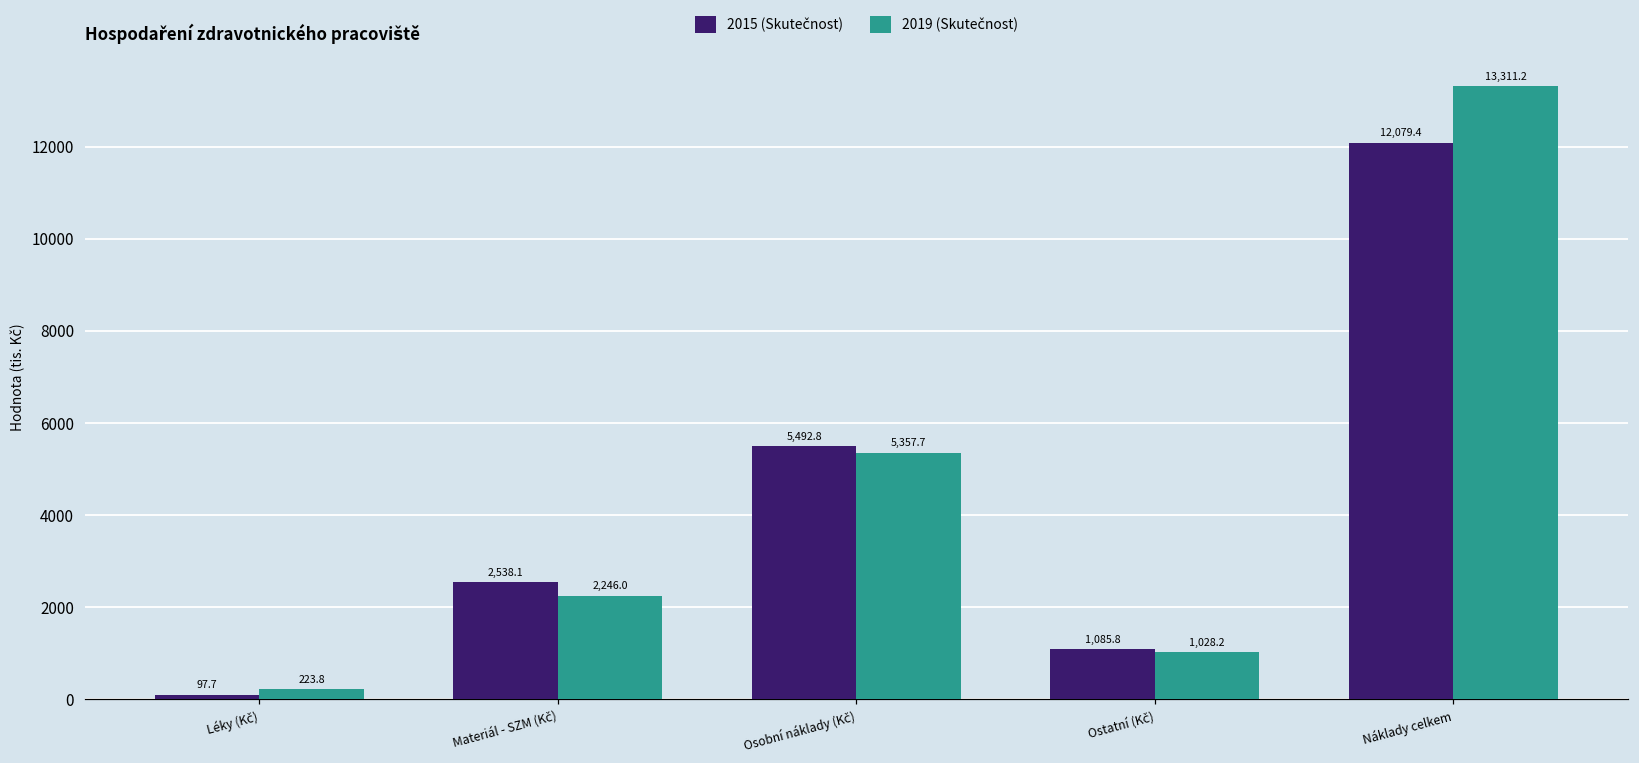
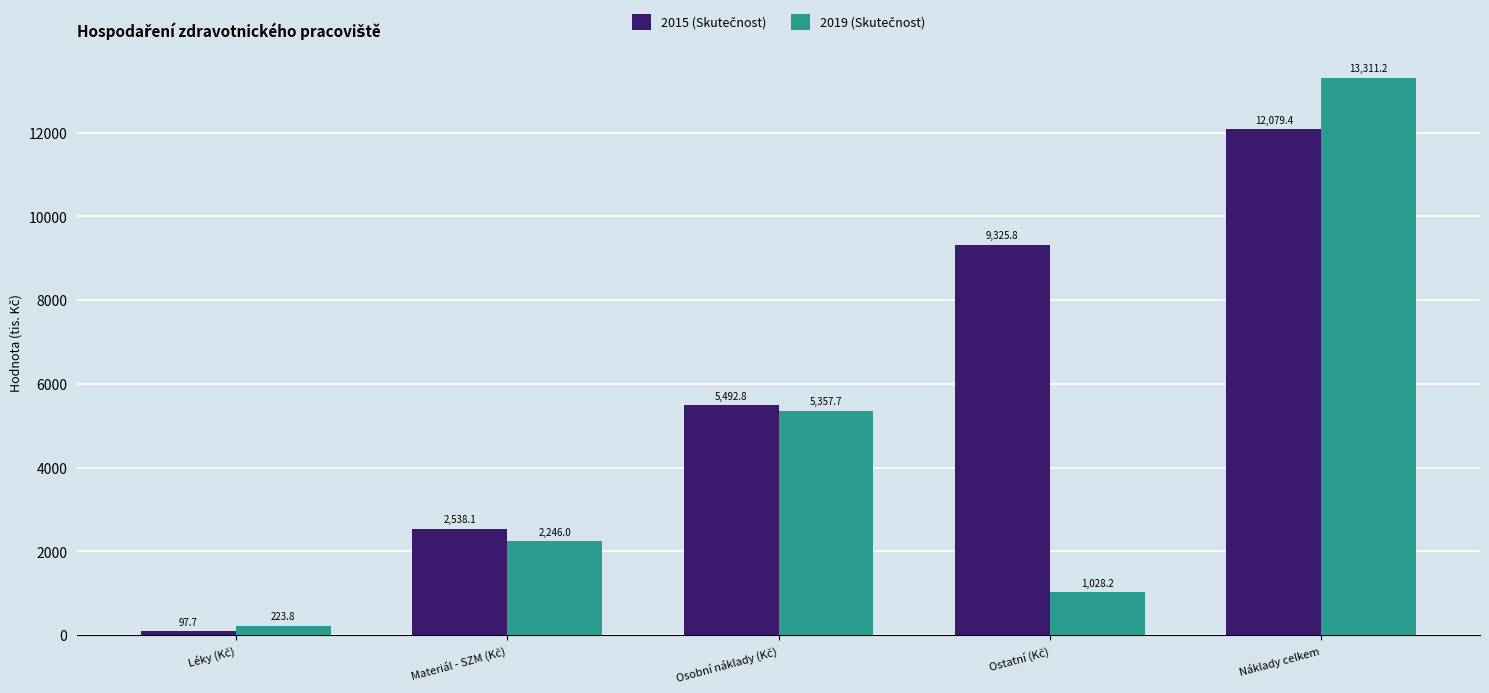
2015 (Skutečnost), Ostatní (Kč): 1,085.8 -> 9,325.8
